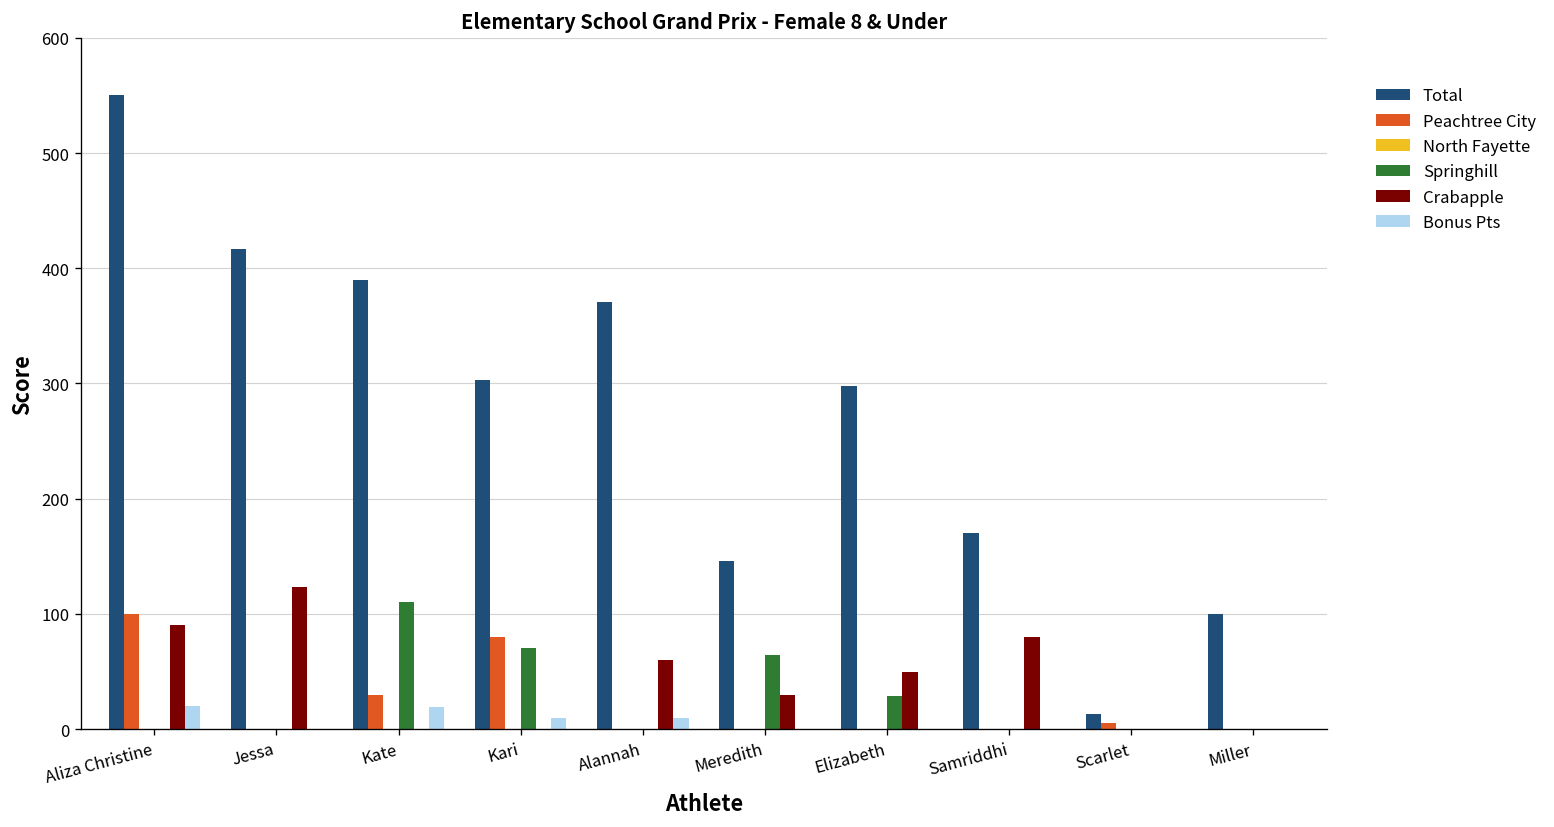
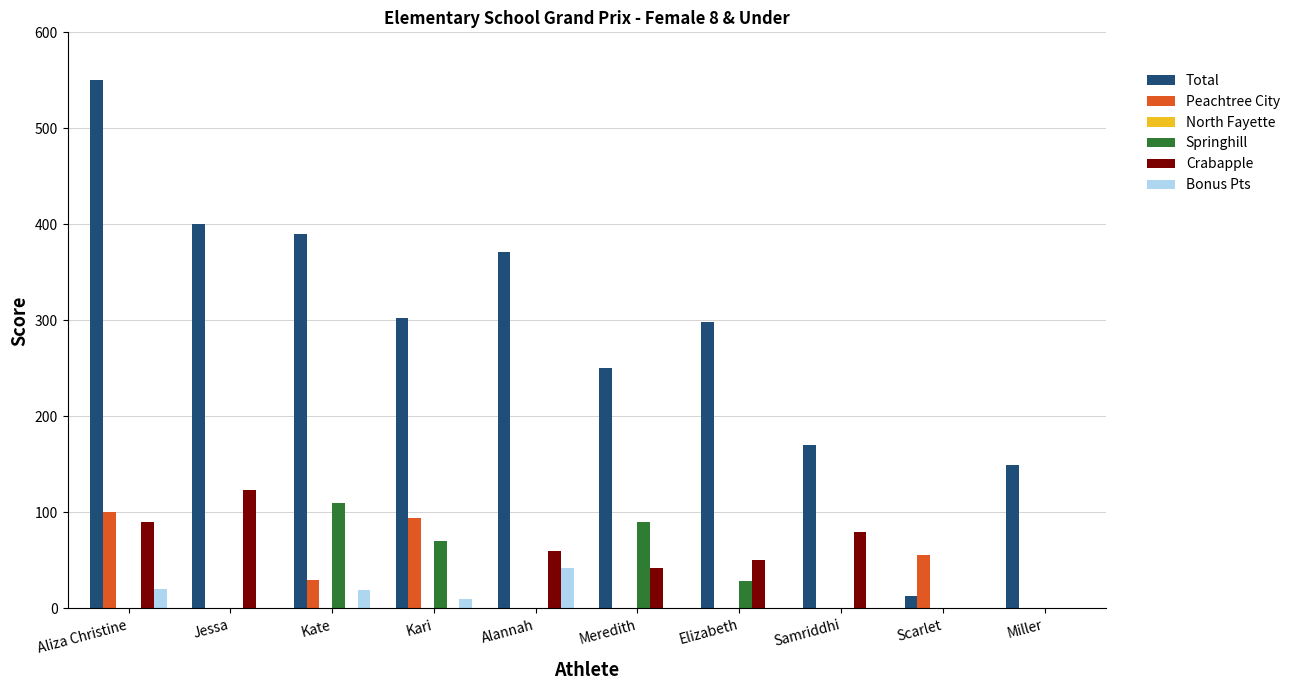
Total, Jessa: 420 -> 400
Peachtree City, Kari: 80 -> 90
Bonus Pts, Alannah: 10 -> 40
Total, Meredith: 150 -> 250
Springhill, Meredith: 60 -> 90
Crabapple, Meredith: 30 -> 40
Peachtree City, Scarlet: 10 -> 60
Total, Miller: 100 -> 150
